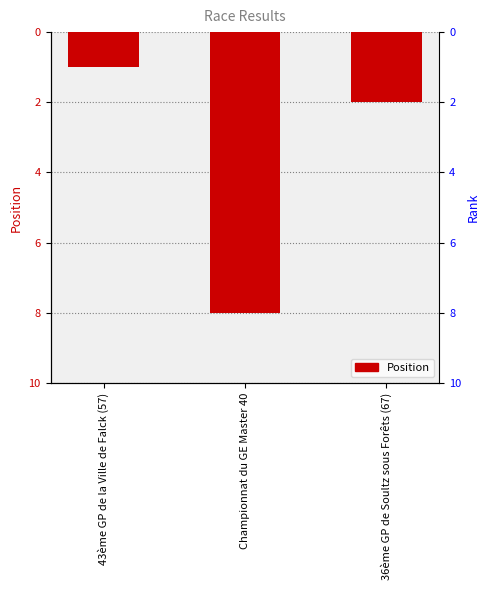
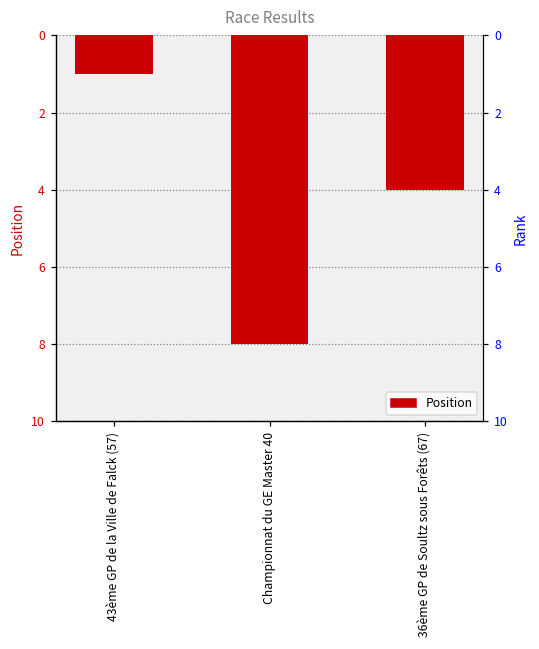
36ème GP de Soultz sous Forêts (67): 2 -> 4
